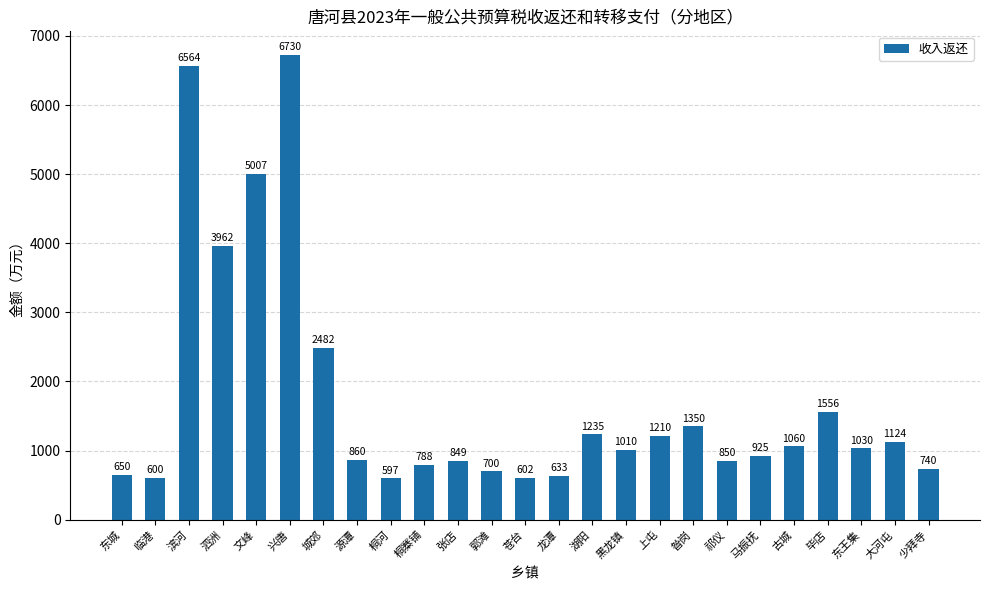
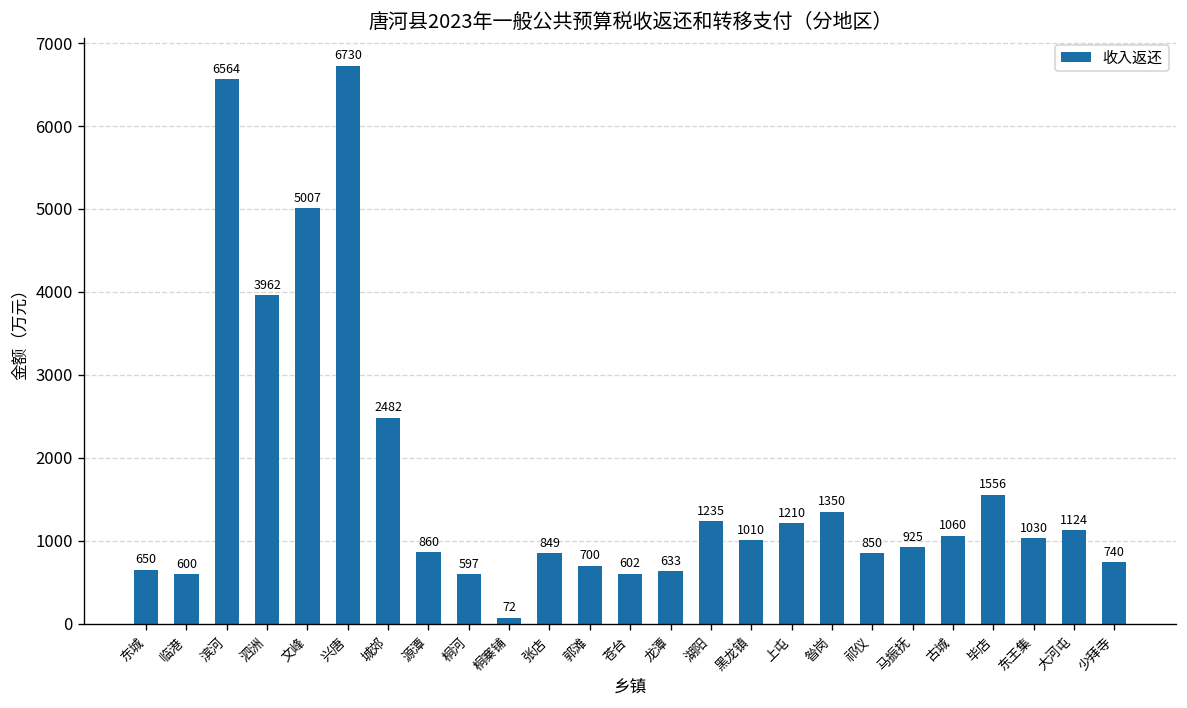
桐寨铺: 788 -> 72
